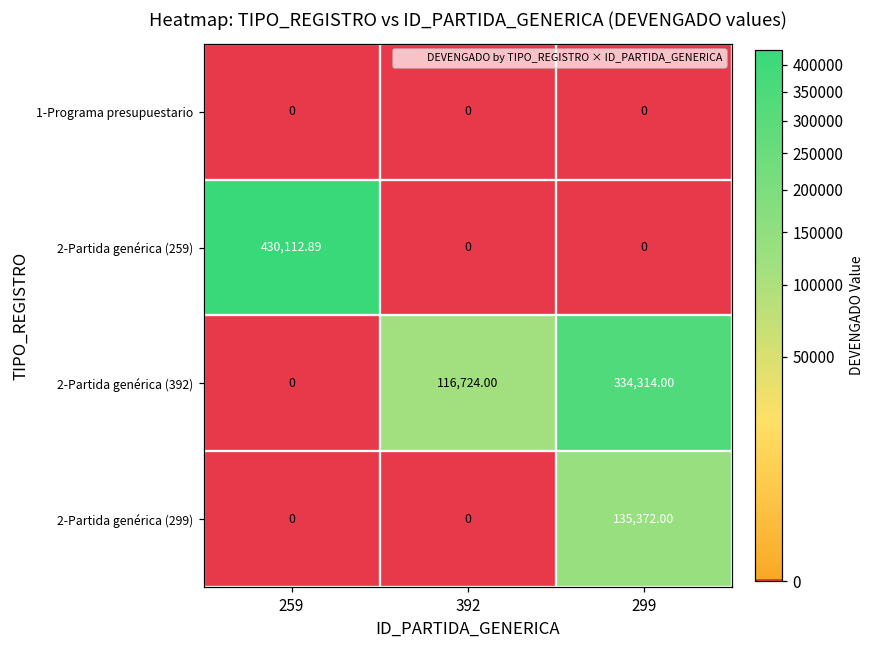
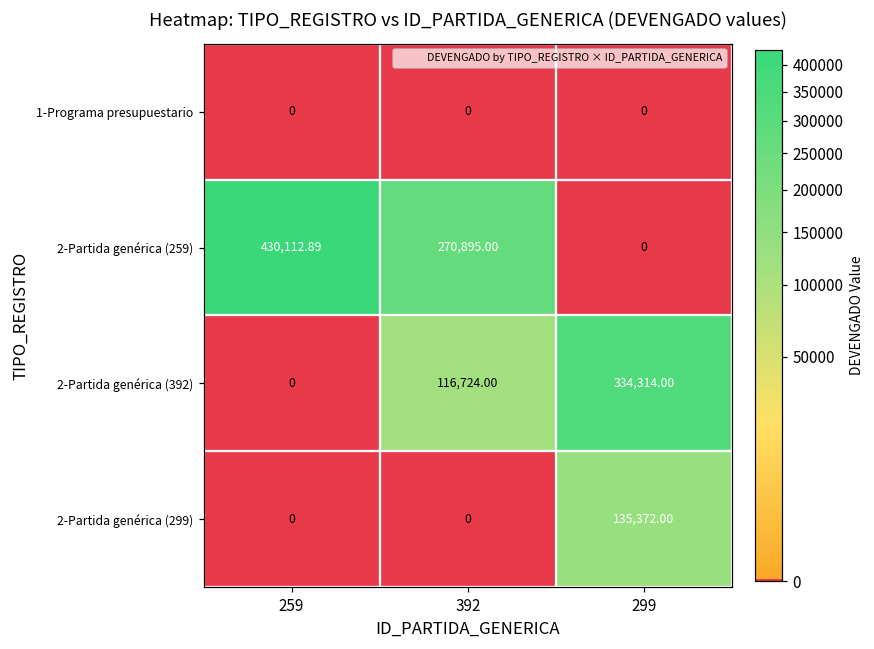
2-Partida genérica (259), 392: 0 -> 270,895.00
